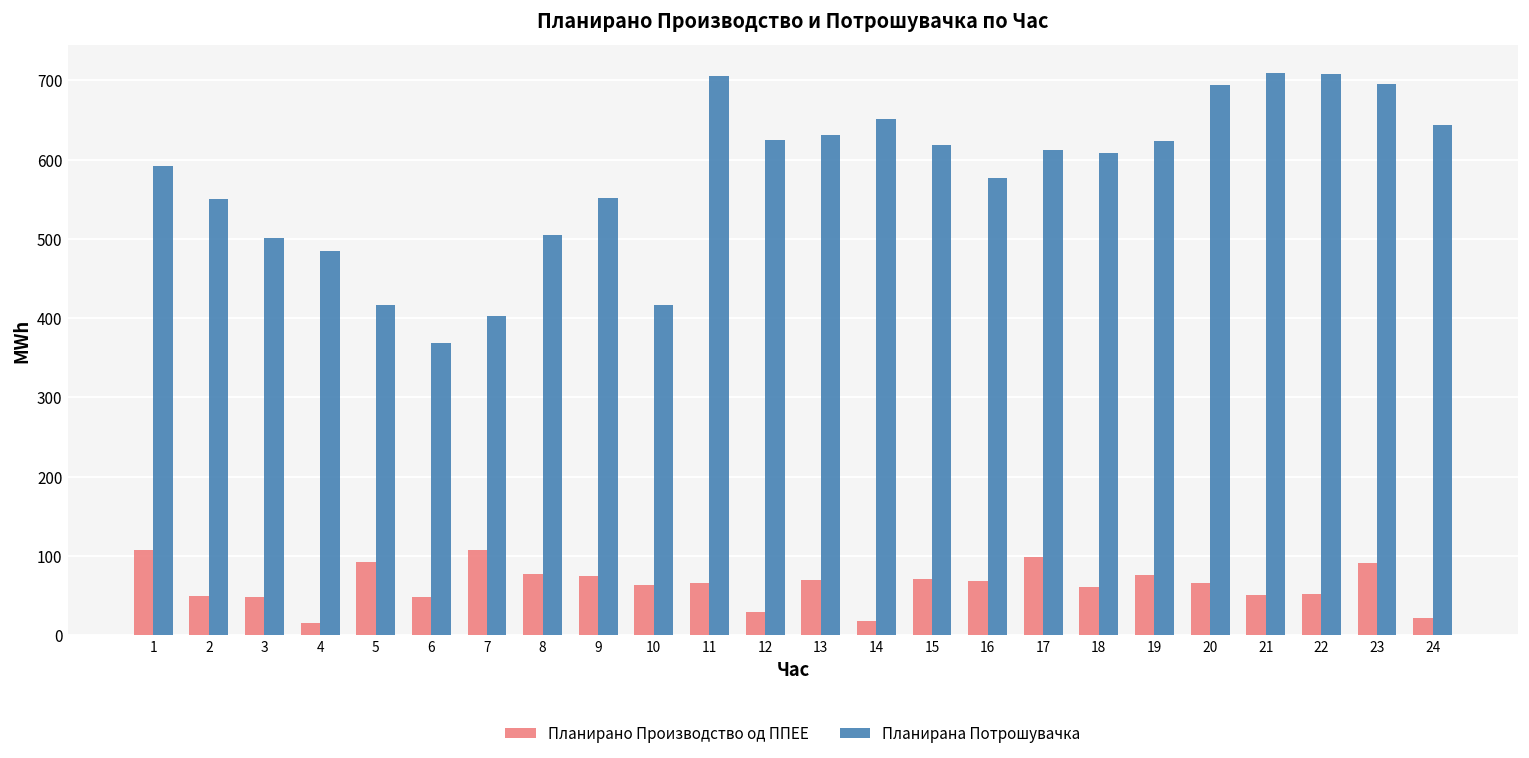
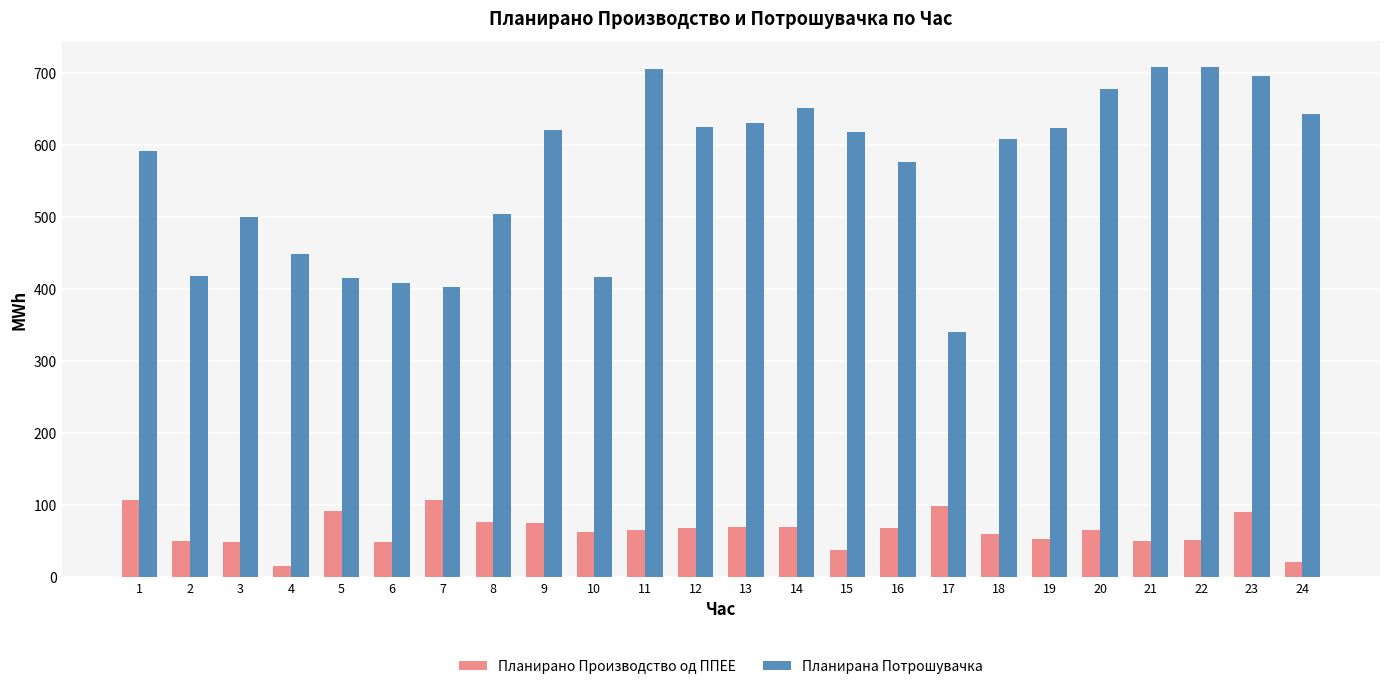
Планирана Потрошувачка, 2: 550 -> 420
Планирана Потрошувачка, 4: 490 -> 450
Планирана Потрошувачка, 6: 370 -> 410
Планирана Потрошувачка, 9: 550 -> 620
Планирано Производство од ППЕЕ, 12: 30 -> 70
Планирано Производство од ППЕЕ, 14: 20 -> 70
Планирано Производство од ППЕЕ, 15: 70 -> 40
Планирана Потрошувачка, 17: 610 -> 340
Планирано Производство од ППЕЕ, 19: 80 -> 50
Планирана Потрошувачка, 20: 690 -> 680
